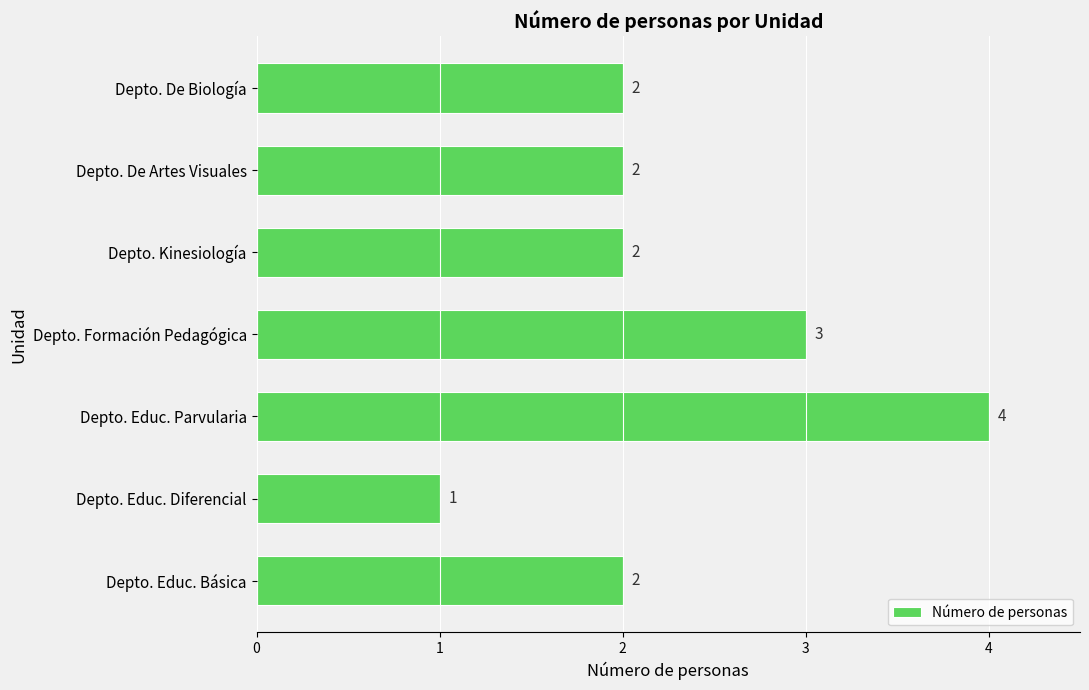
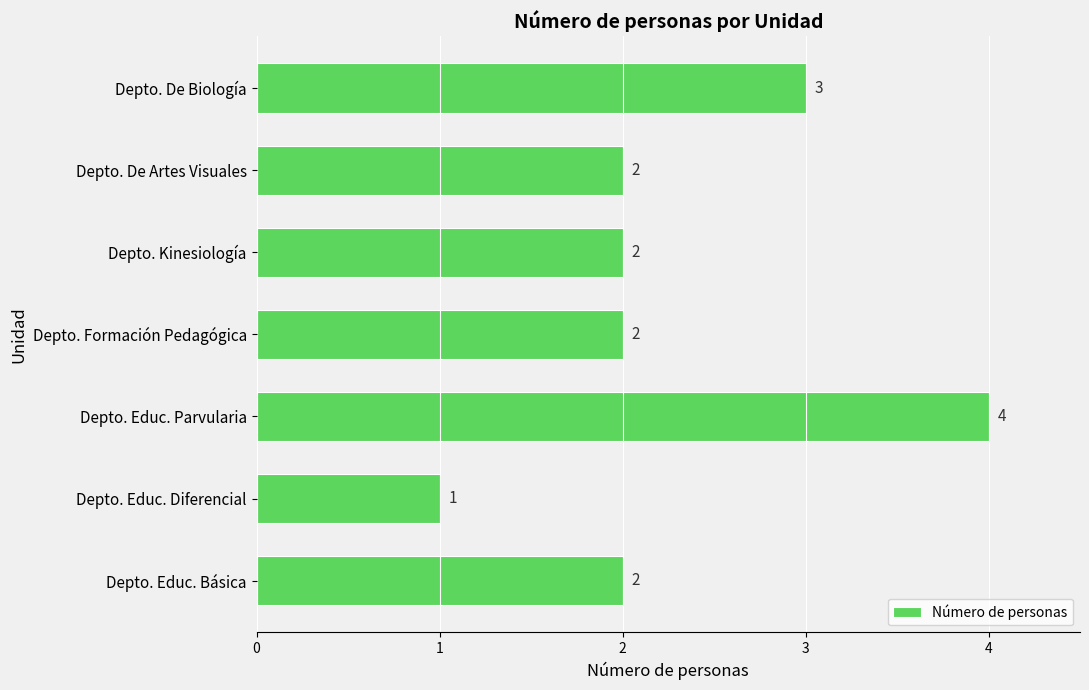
Depto. De Biología: 2 -> 3
Depto. Formación Pedagógica: 3 -> 2
